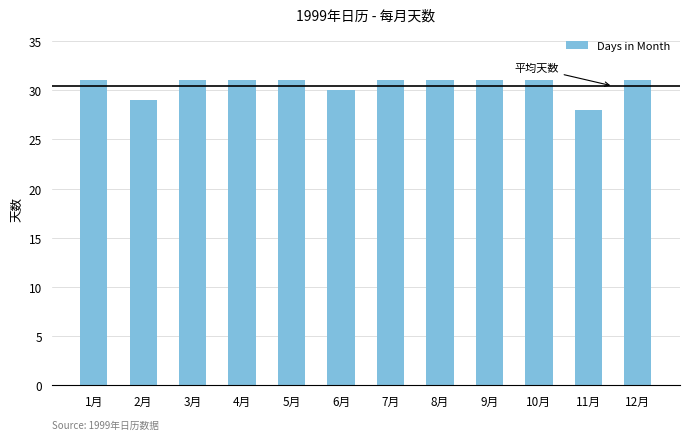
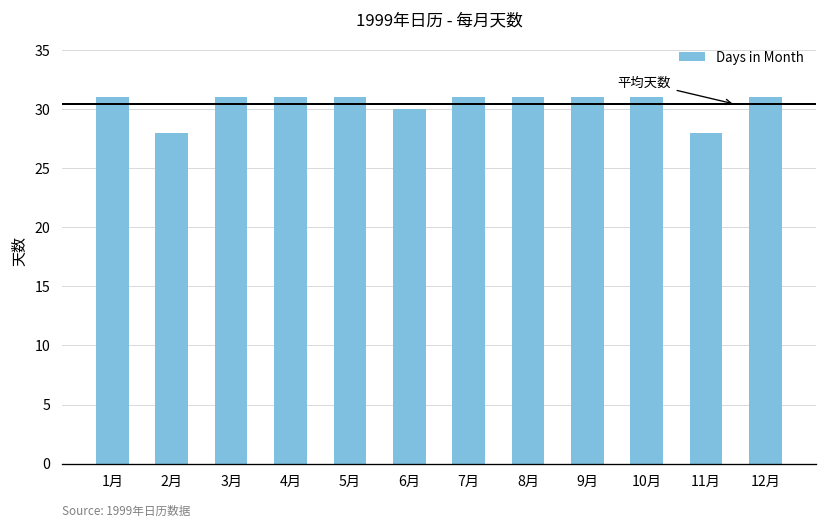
2月: 29 -> 28
